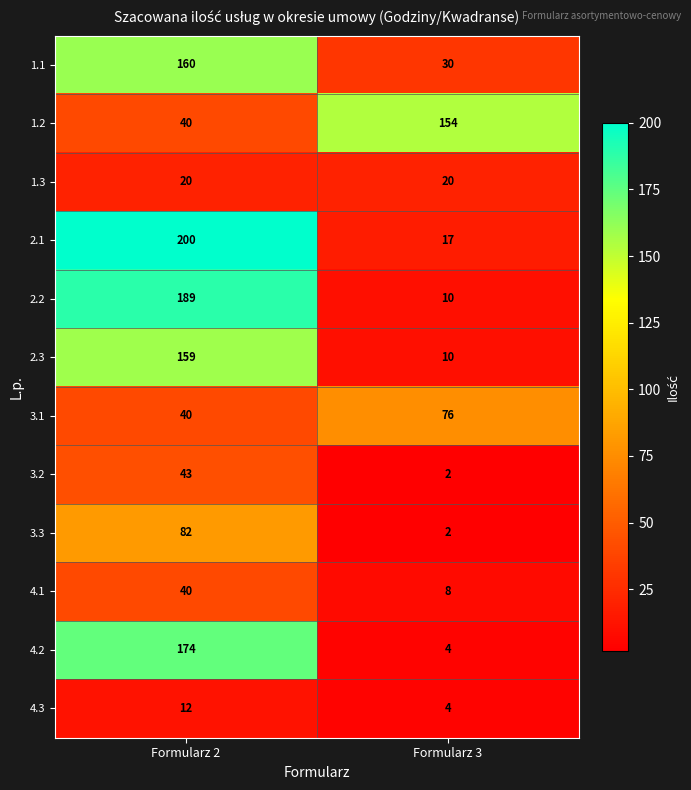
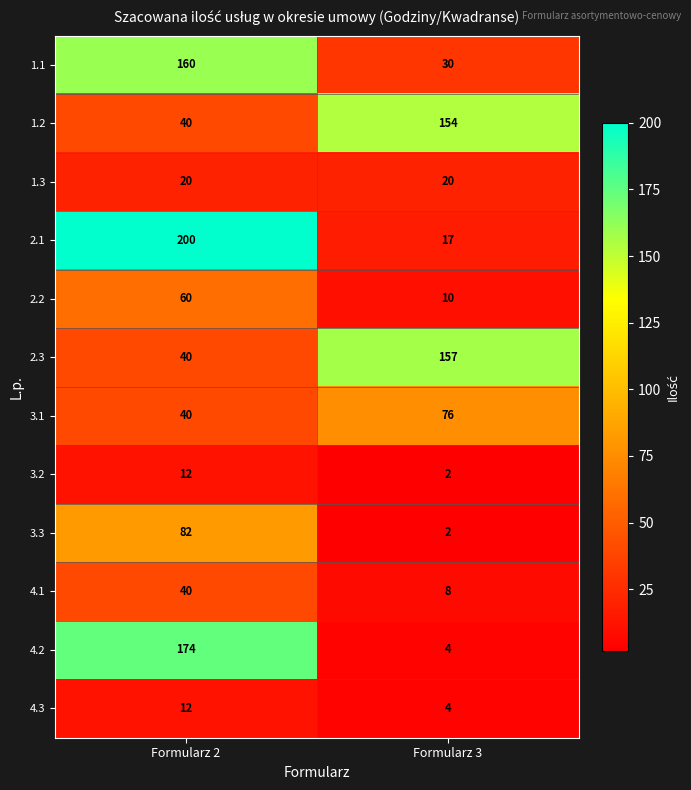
2.2, Formularz 2: 189 -> 60
2.3, Formularz 2: 159 -> 40
2.3, Formularz 3: 10 -> 157
3.2, Formularz 2: 43 -> 12
